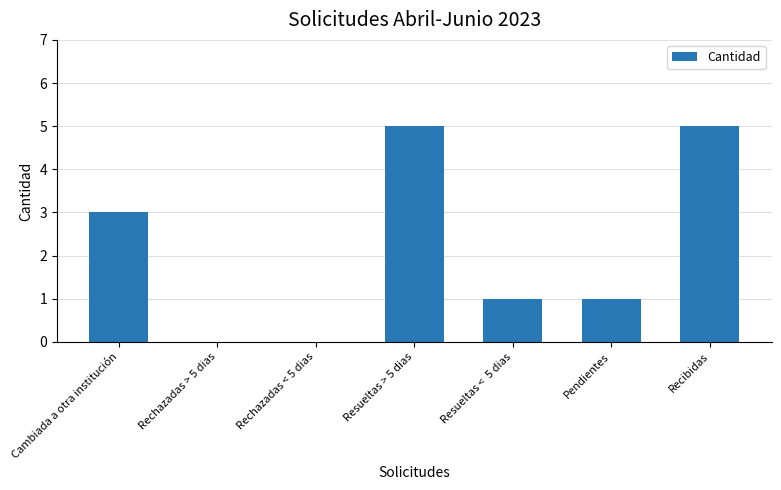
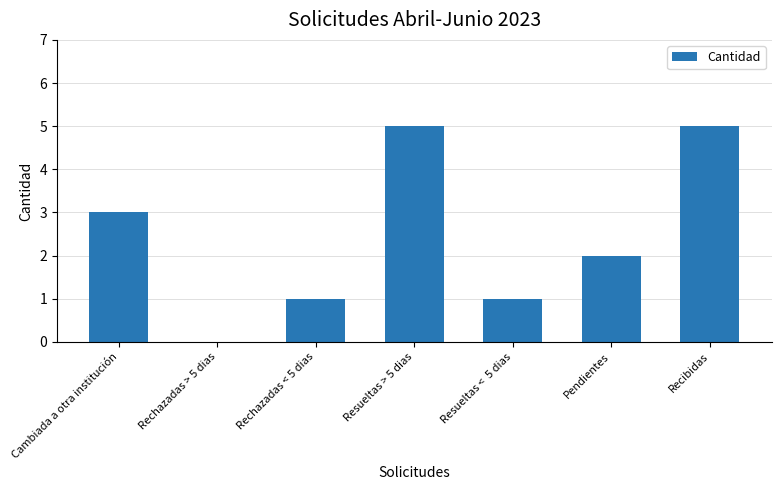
Rechazadas < 5 dias: 0 -> 1
Pendientes: 1 -> 2
